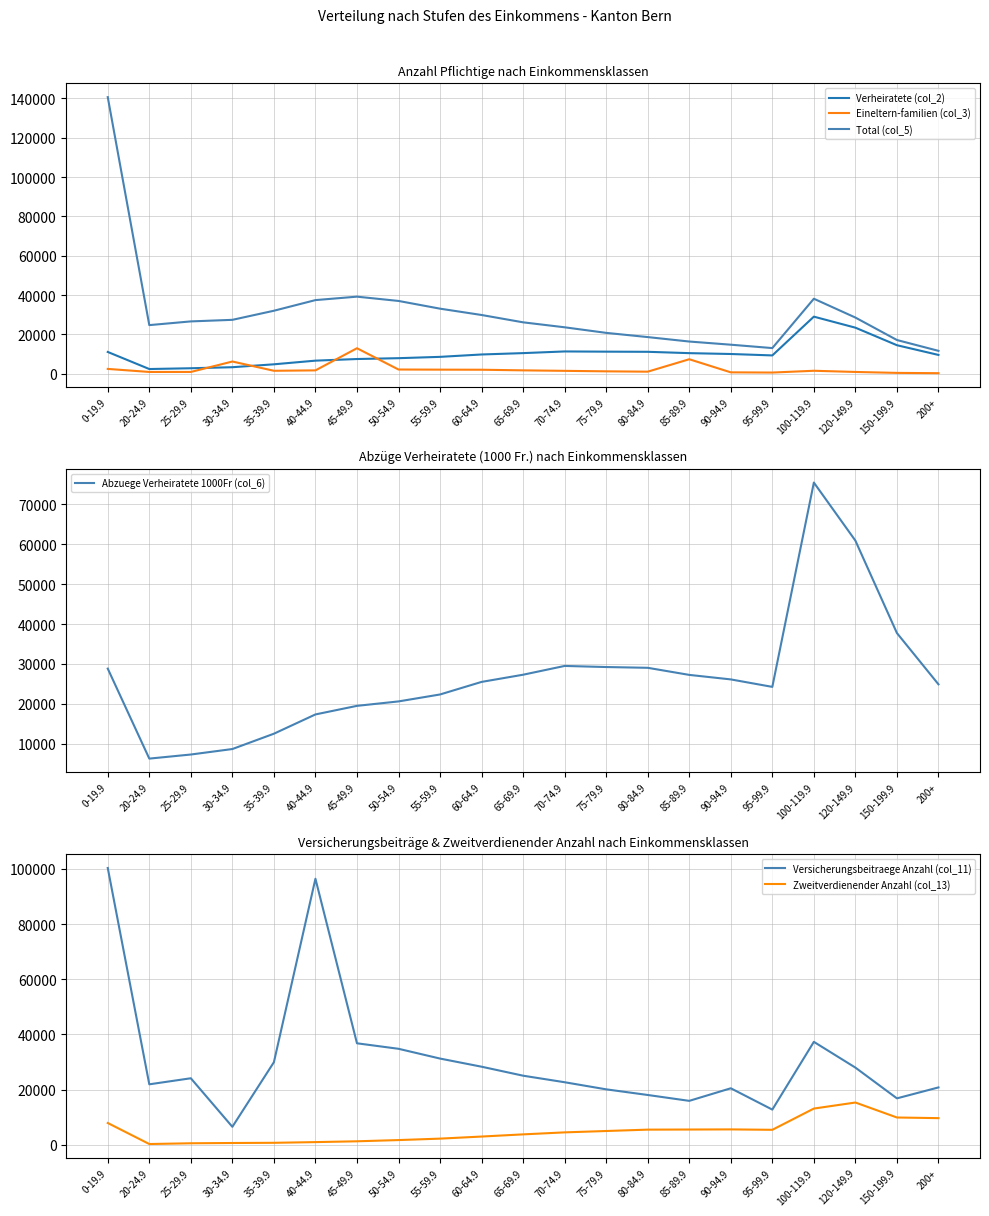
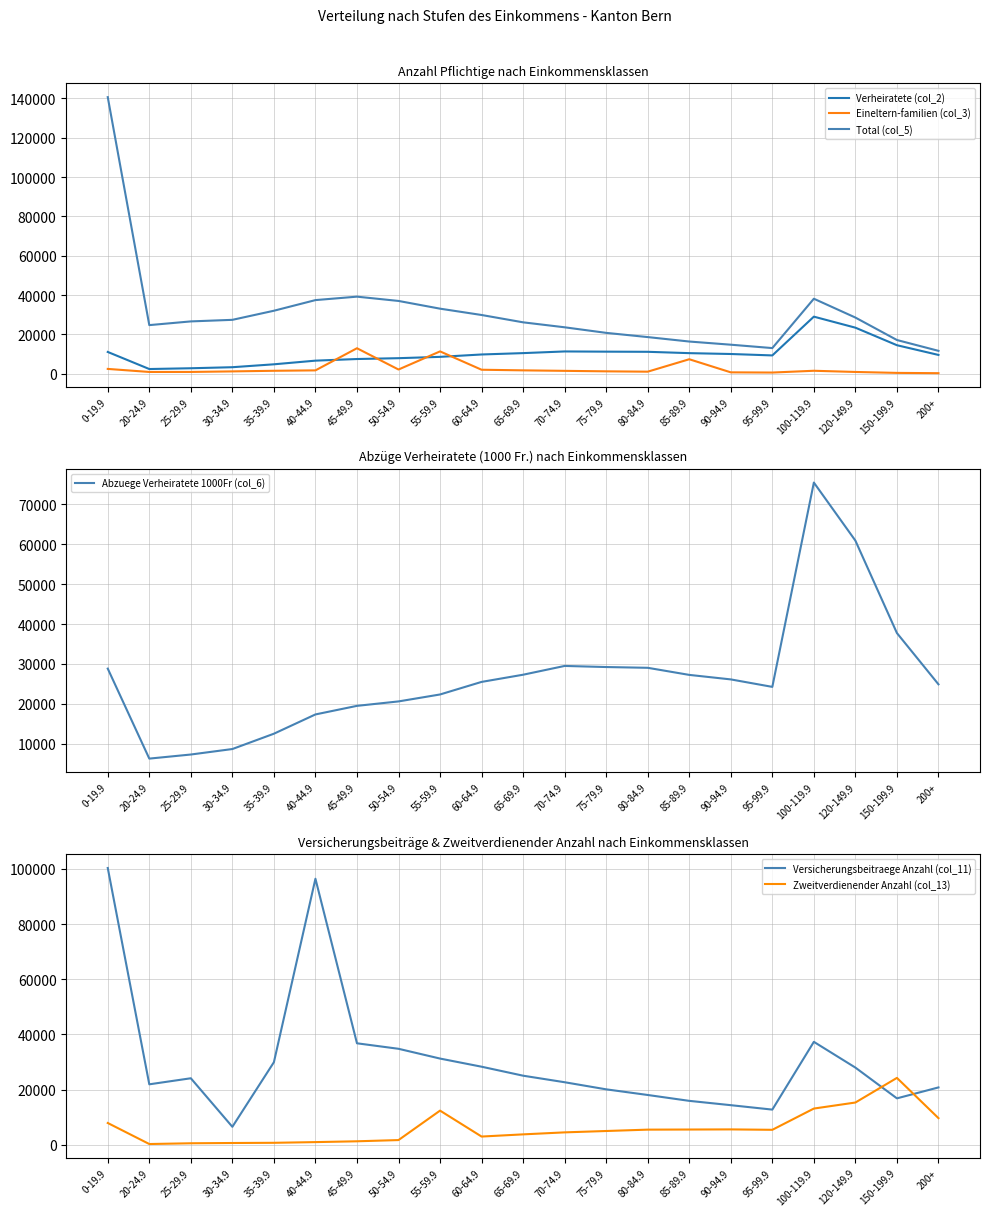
Anzahl Pflichtige nach Einkommensklassen, Eineltern-familien (col_3), 30-34.9: 6000 -> 1000
Anzahl Pflichtige nach Einkommensklassen, Eineltern-familien (col_3), 55-59.9: 2000 -> 11000
Versicherungsbeiträge & Zweitverdienender Anzahl nach Einkommensklassen, Zweitverdienender Anzahl (col_13), 55-59.9: 2000 -> 12000
Versicherungsbeiträge & Zweitverdienender Anzahl nach Einkommensklassen, Versicherungsbeitraege Anzahl (col_11), 90-94.9: 20000 -> 14000
Versicherungsbeiträge & Zweitverdienender Anzahl nach Einkommensklassen, Zweitverdienender Anzahl (col_13), 150-199.9: 10000 -> 24000
